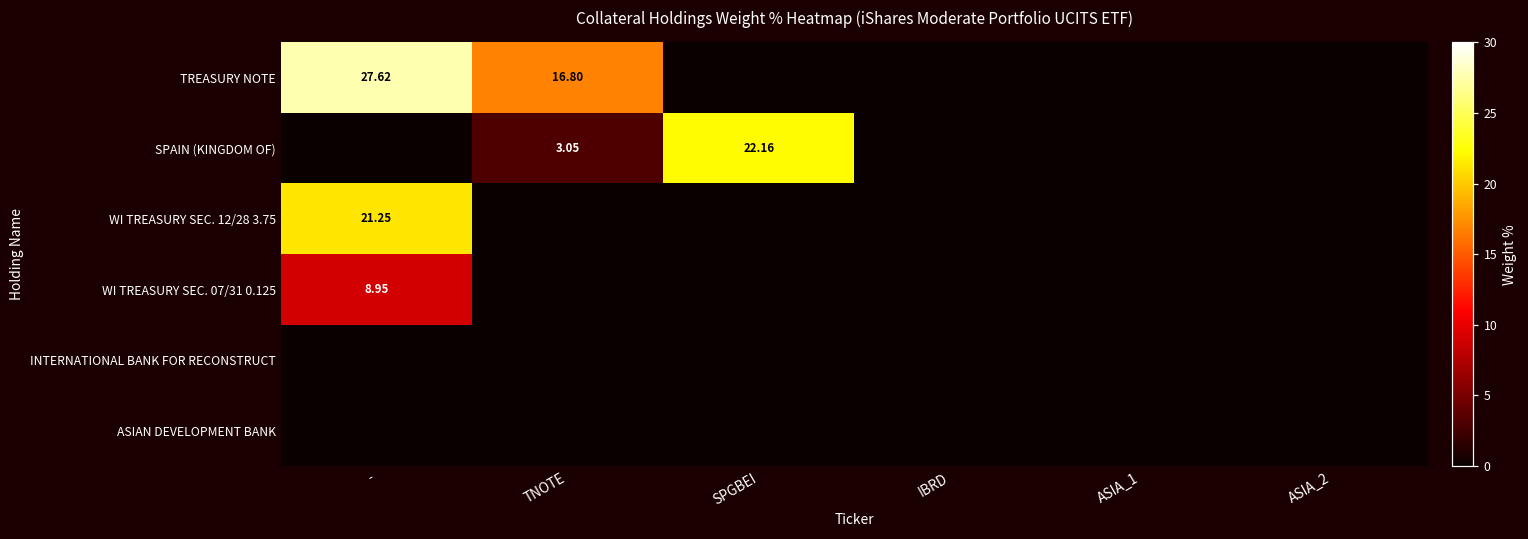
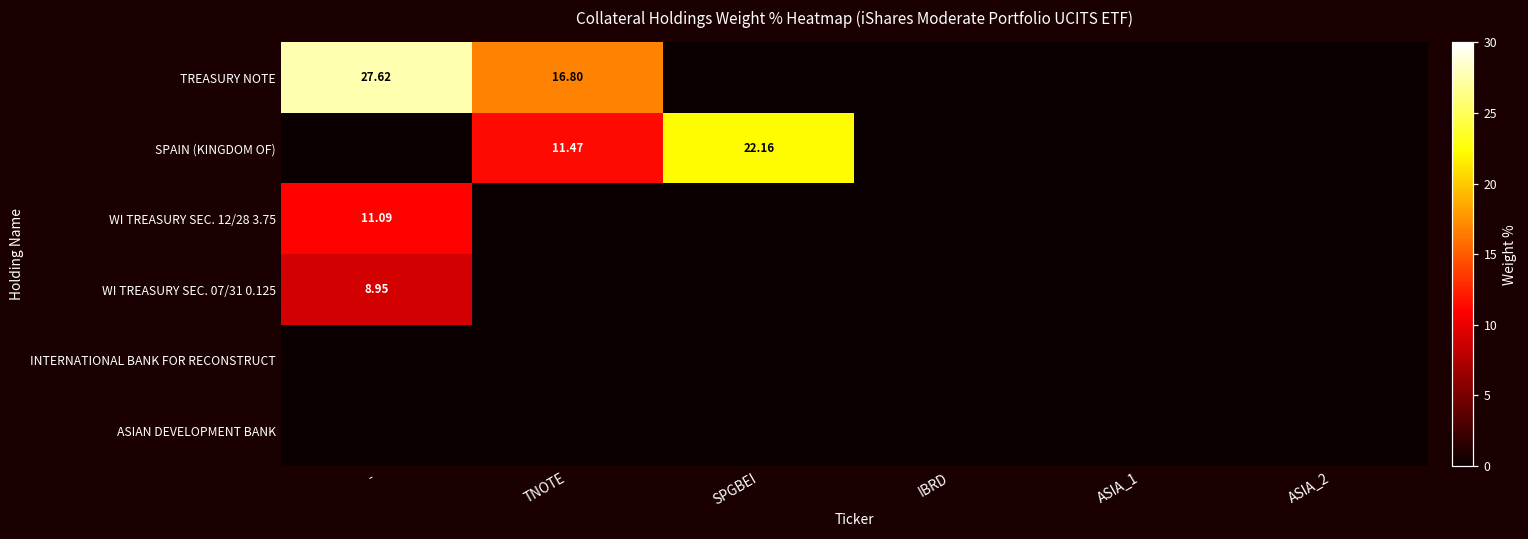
SPAIN (KINGDOM OF), TNOTE: 3.05 -> 11.47
WI TREASURY SEC. 12/28 3.75, -: 21.25 -> 11.09
